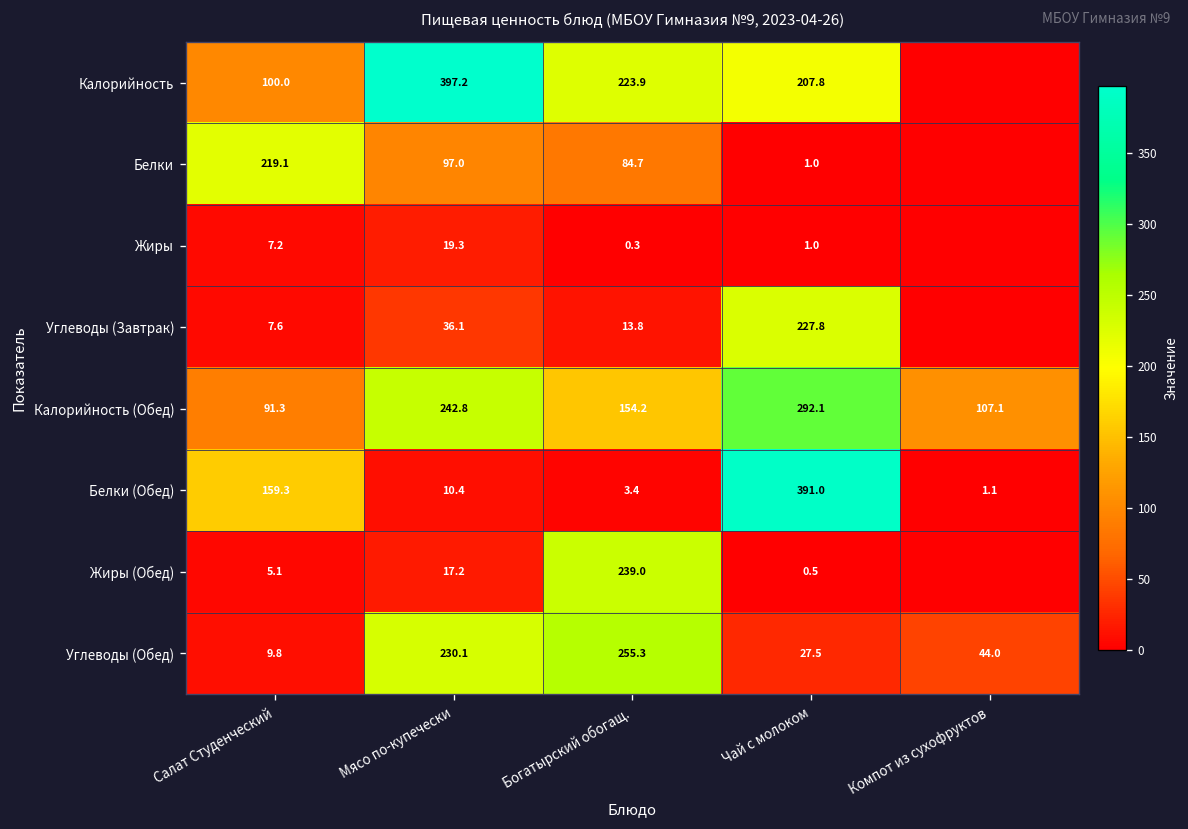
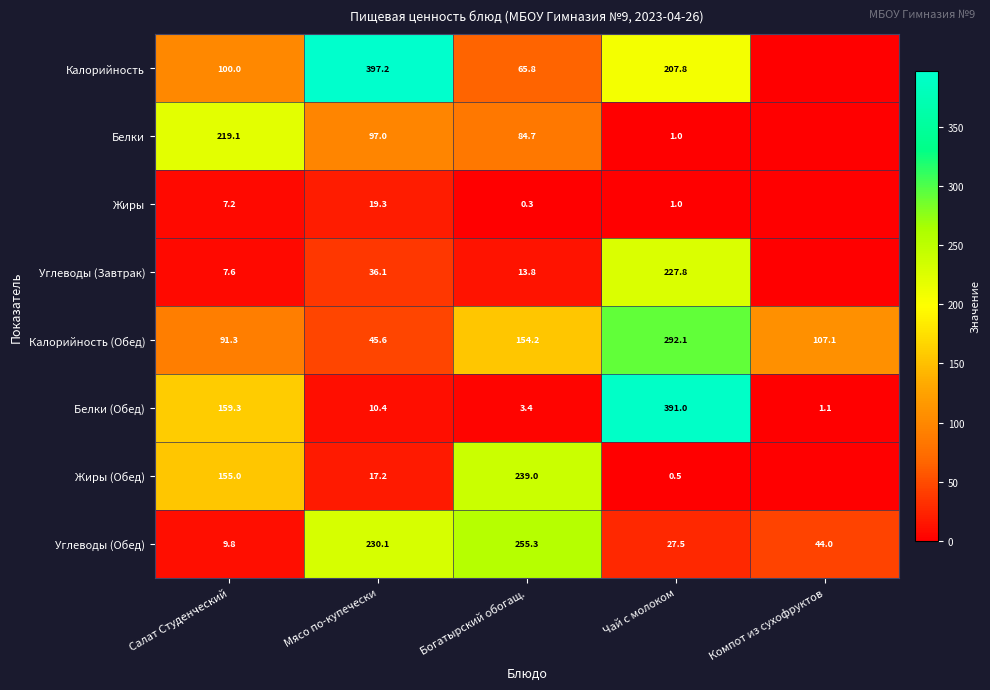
Калорийность, Богатырский обогащ.: 223.9 -> 65.8
Калорийность (Обед), Мясо по-купечески: 242.8 -> 45.6
Жиры (Обед), Салат Студенческий: 5.1 -> 155.0
